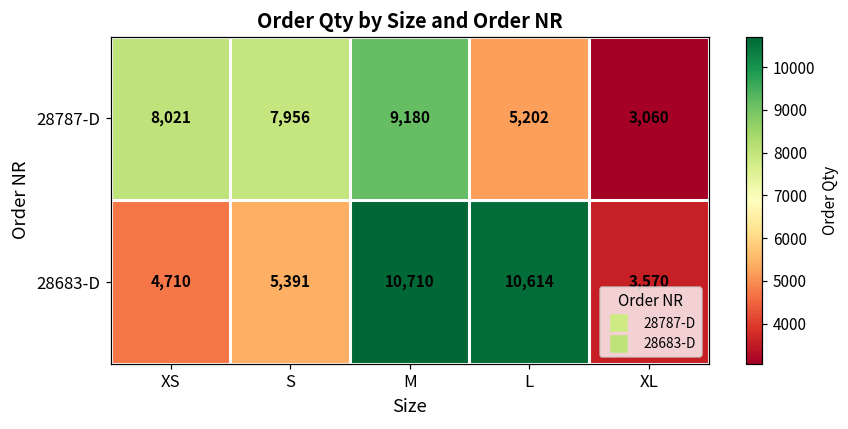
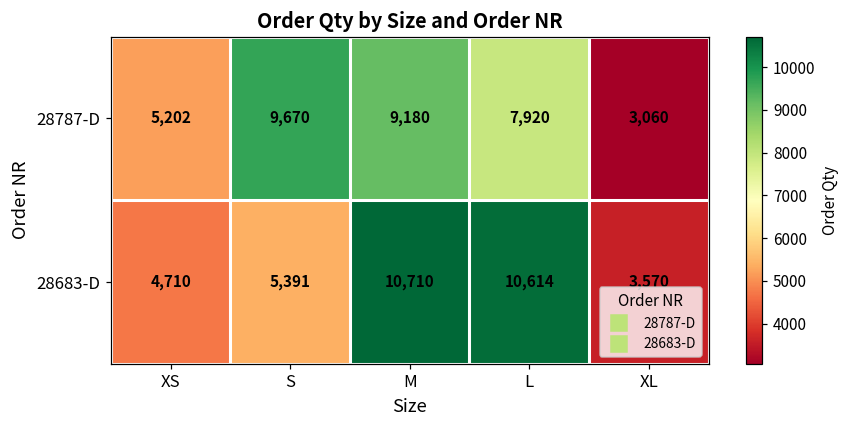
28787-D, XS: 8,021 -> 5,202
28787-D, S: 7,956 -> 9,670
28787-D, L: 5,202 -> 7,920
